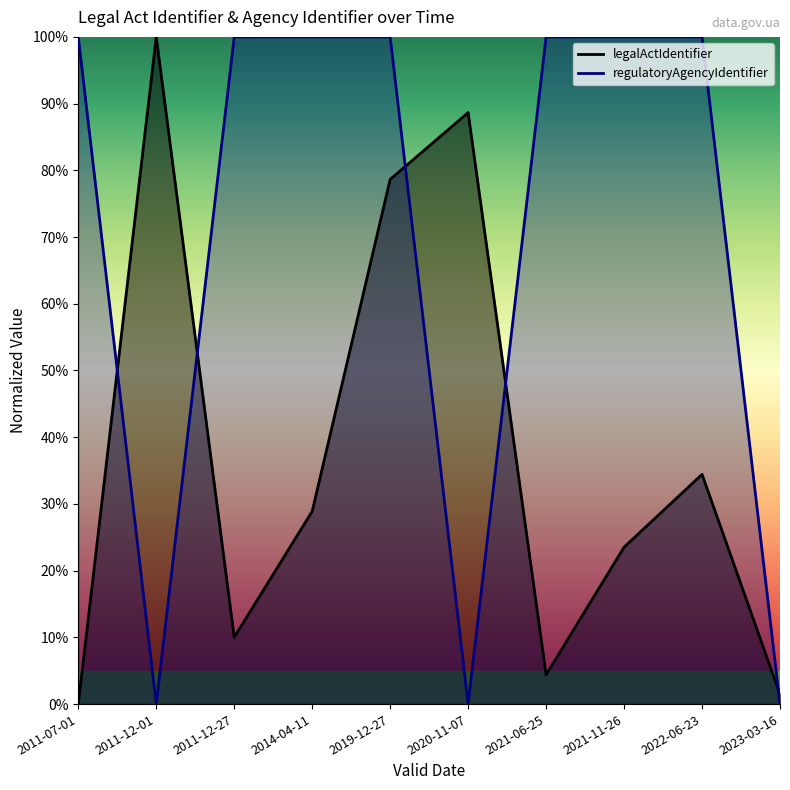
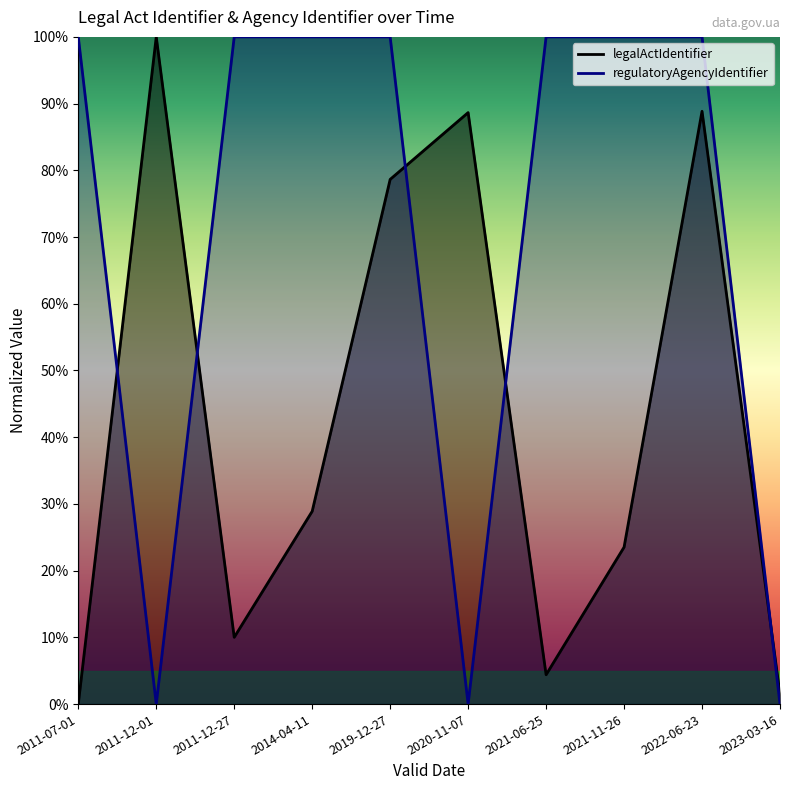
legalActIdentifier, 2022-06-23: 34% -> 89%
